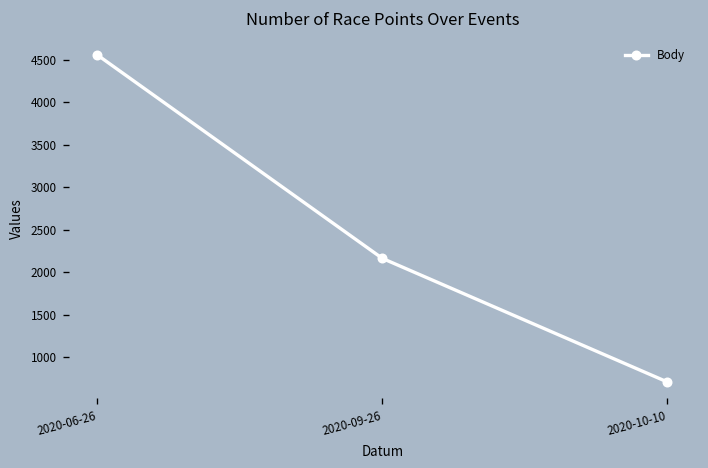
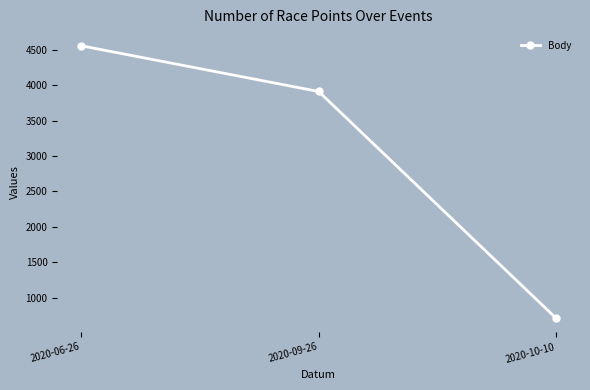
2020-09-26: 2200 -> 3900
